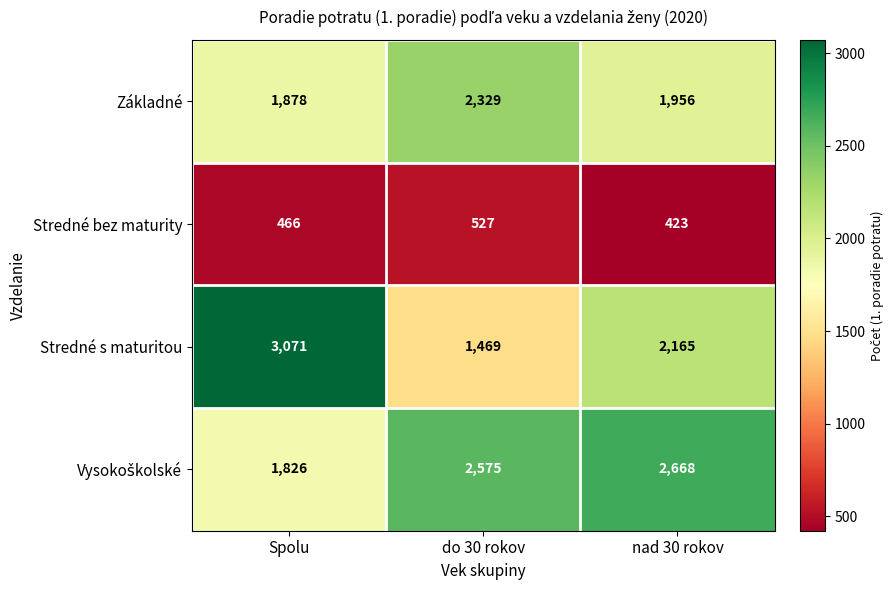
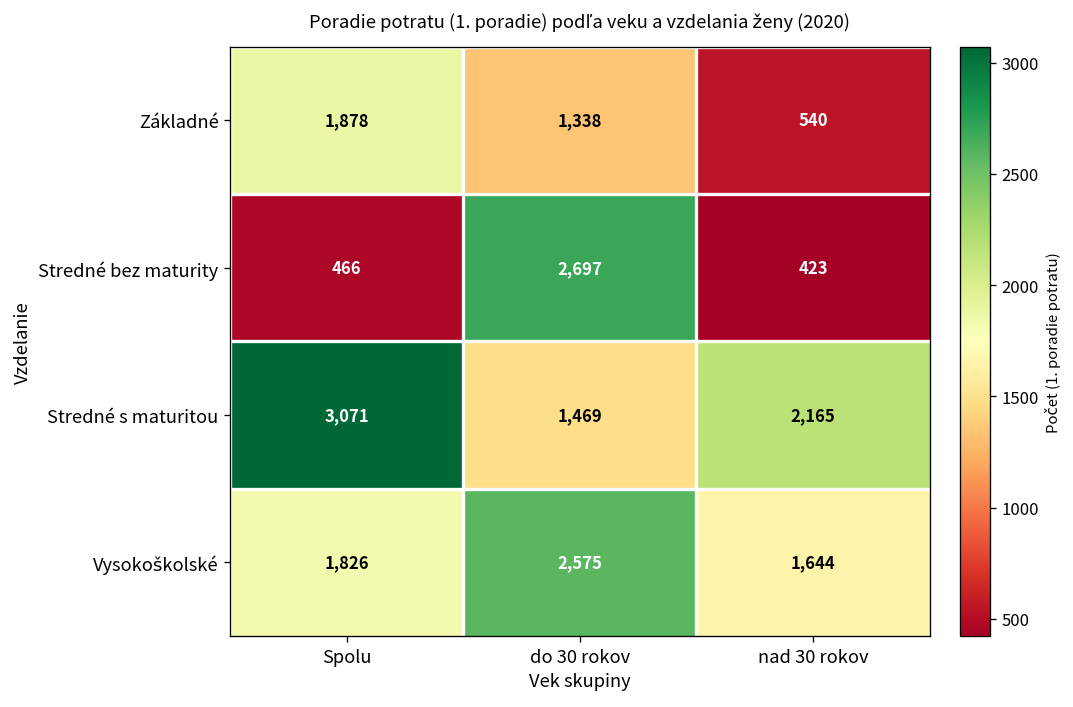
Základné, do 30 rokov: 2,329 -> 1,338
Základné, nad 30 rokov: 1,956 -> 540
Stredné bez maturity, do 30 rokov: 527 -> 2,697
Vysokoškolské, nad 30 rokov: 2,668 -> 1,644
